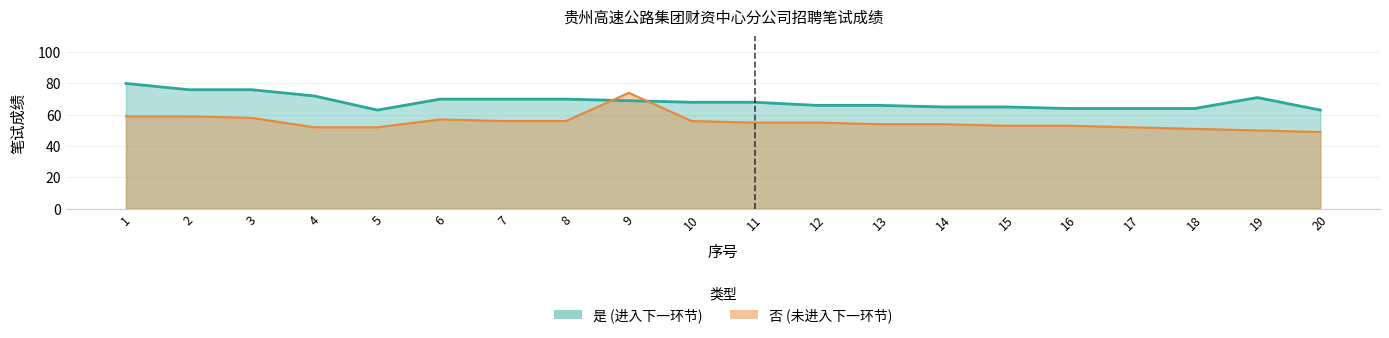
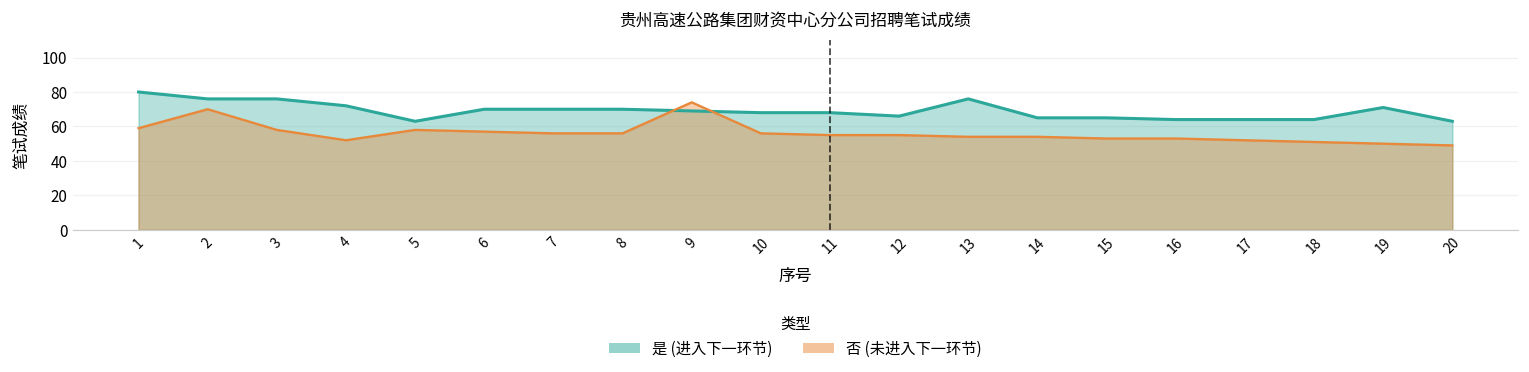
否 (未进入下一环节), 2: 59 -> 70
否 (未进入下一环节), 5: 52 -> 58
是 (进入下一环节), 13: 66 -> 76
